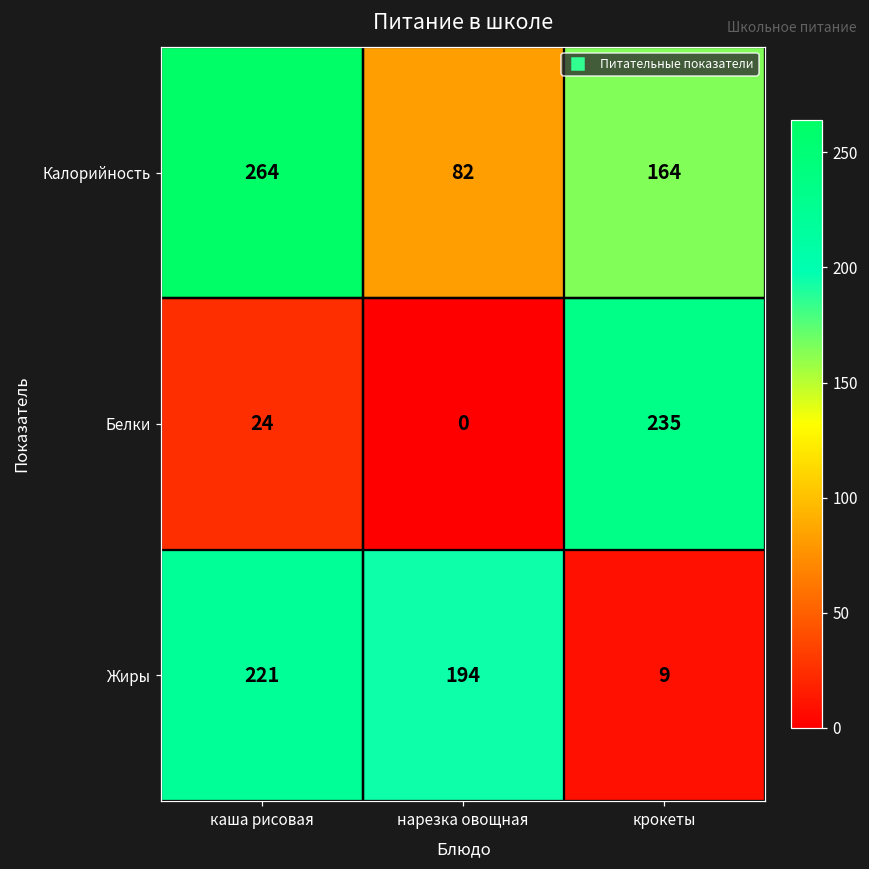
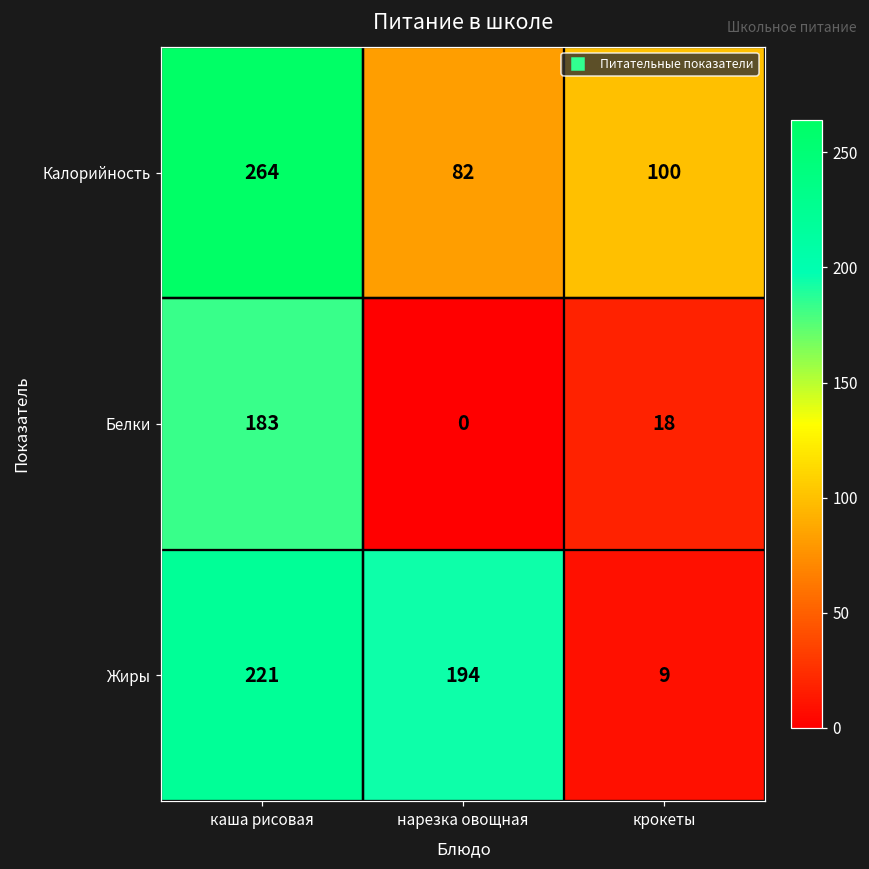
Калорийность, крокеты: 164 -> 100
Белки, каша рисовая: 24 -> 183
Белки, крокеты: 235 -> 18
